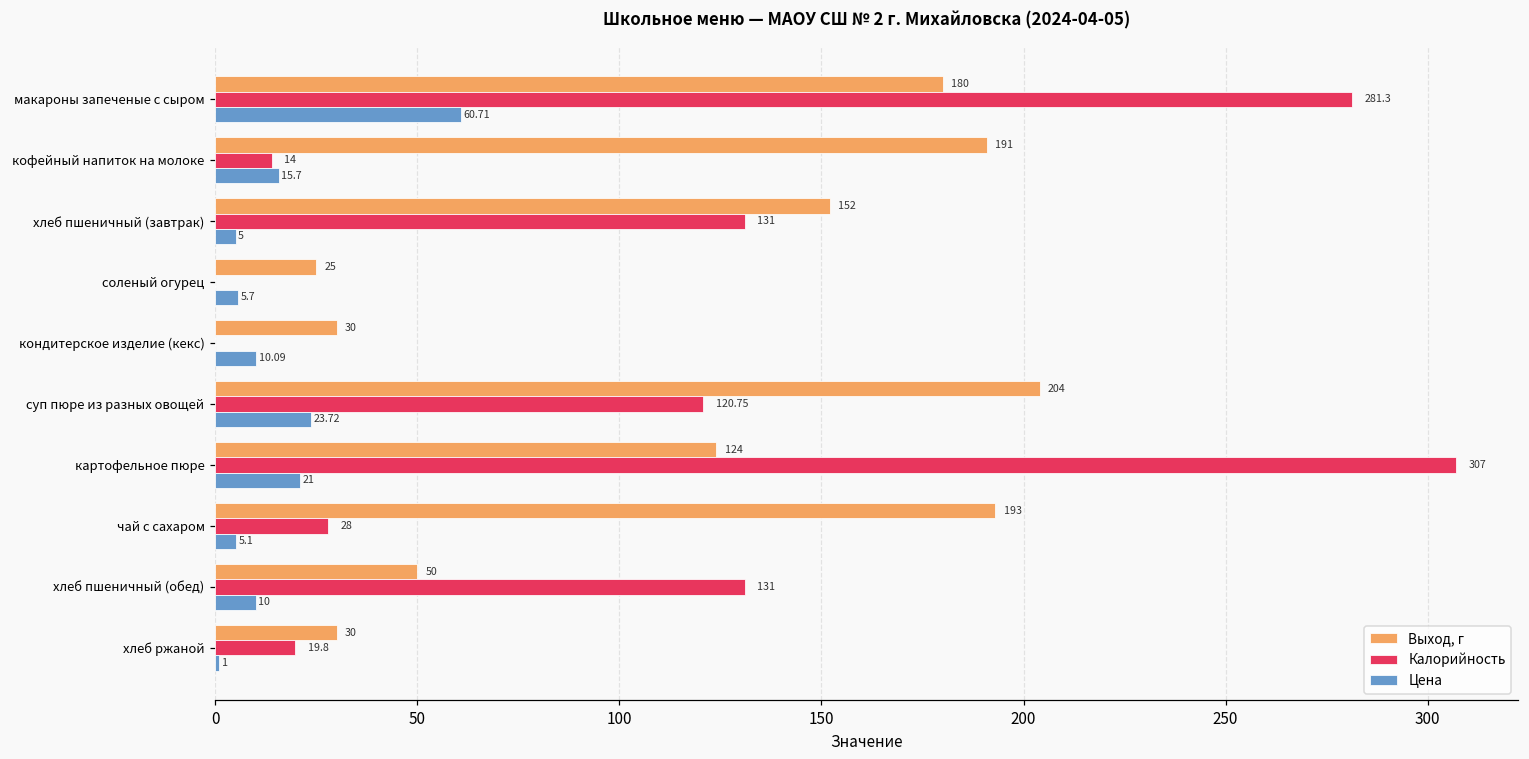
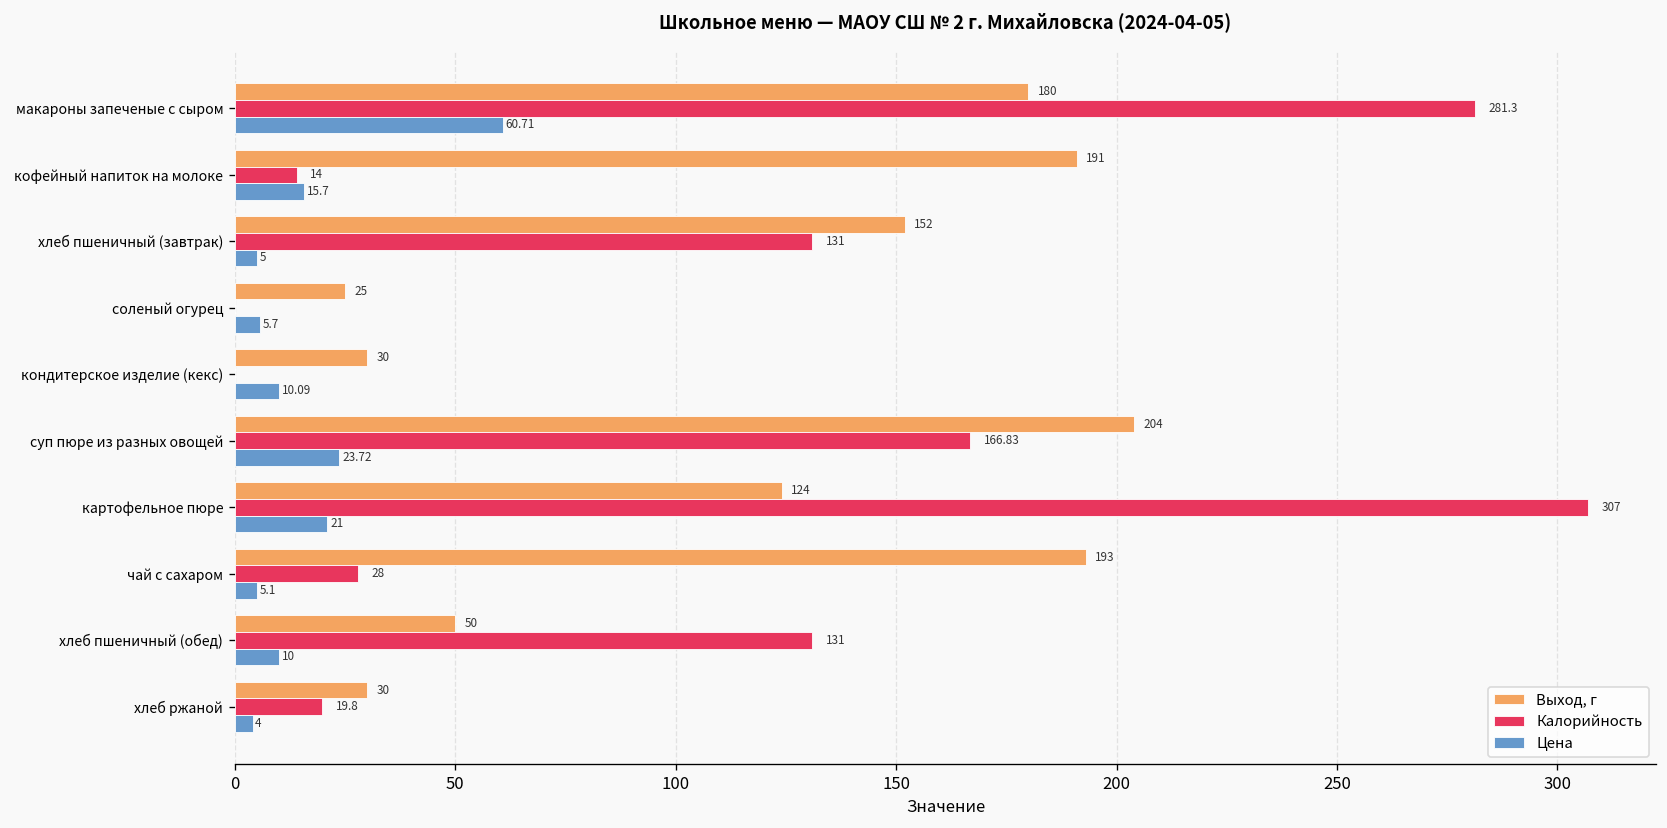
Калорийность, суп пюре из разных овощей: 120.75 -> 166.83
Цена, хлеб ржаной: 1 -> 4
